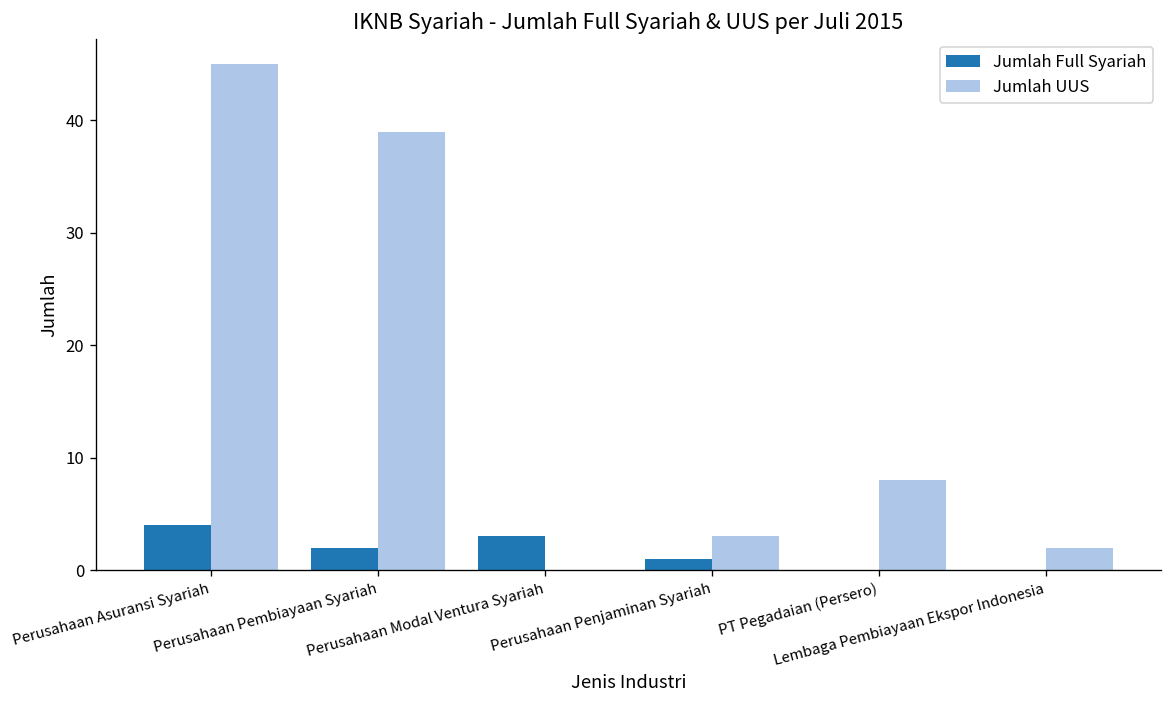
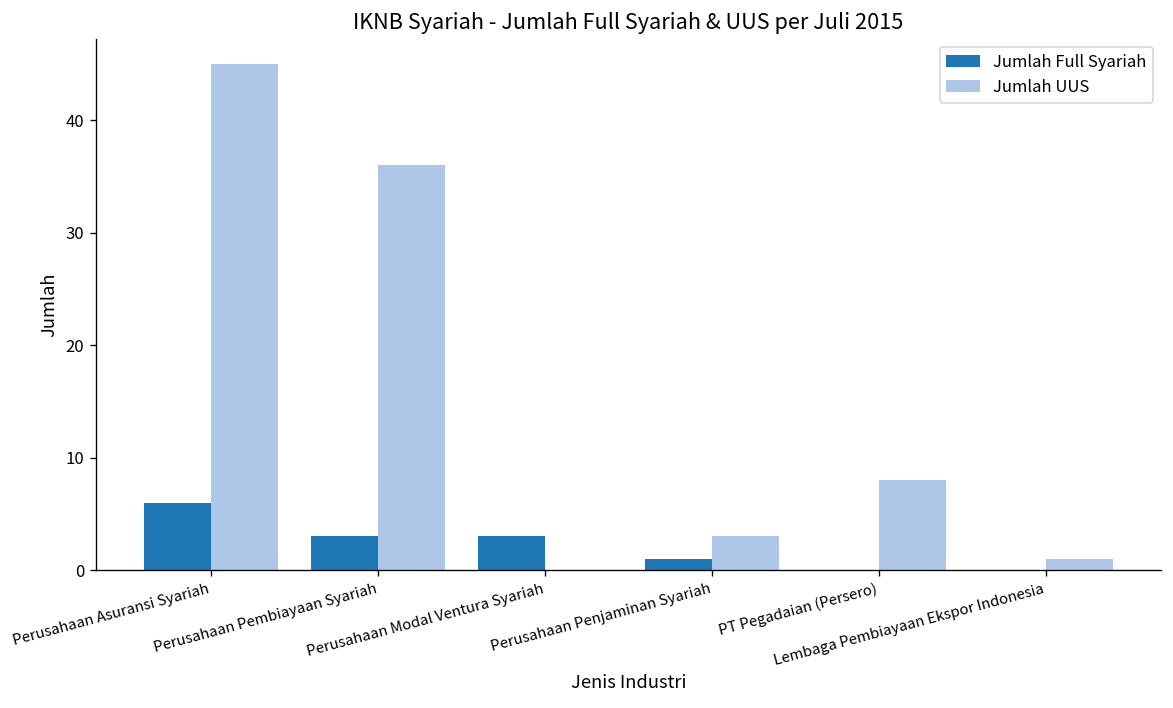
Jumlah Full Syariah, Perusahaan Asuransi Syariah: 4 -> 6
Jumlah Full Syariah, Perusahaan Pembiayaan Syariah: 2 -> 3
Jumlah UUS, Perusahaan Pembiayaan Syariah: 39 -> 36
Jumlah UUS, Lembaga Pembiayaan Ekspor Indonesia: 2 -> 1
